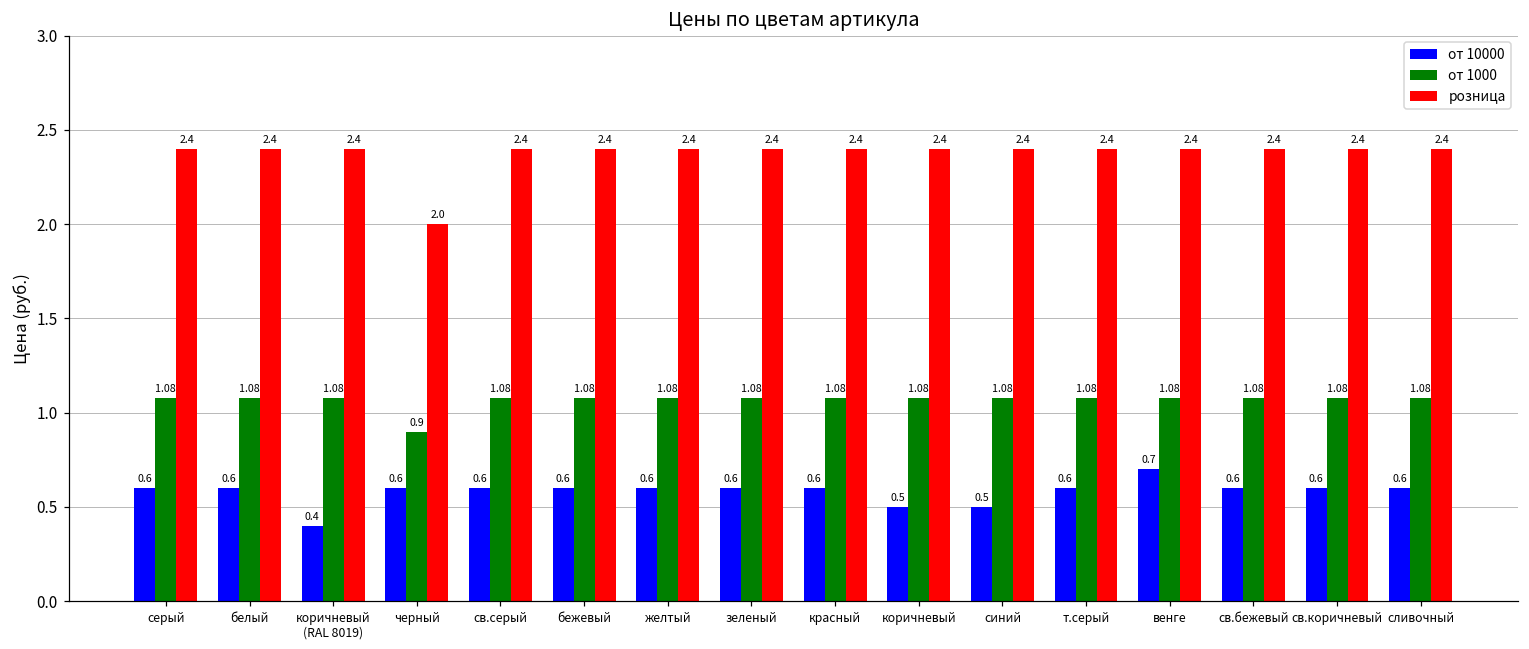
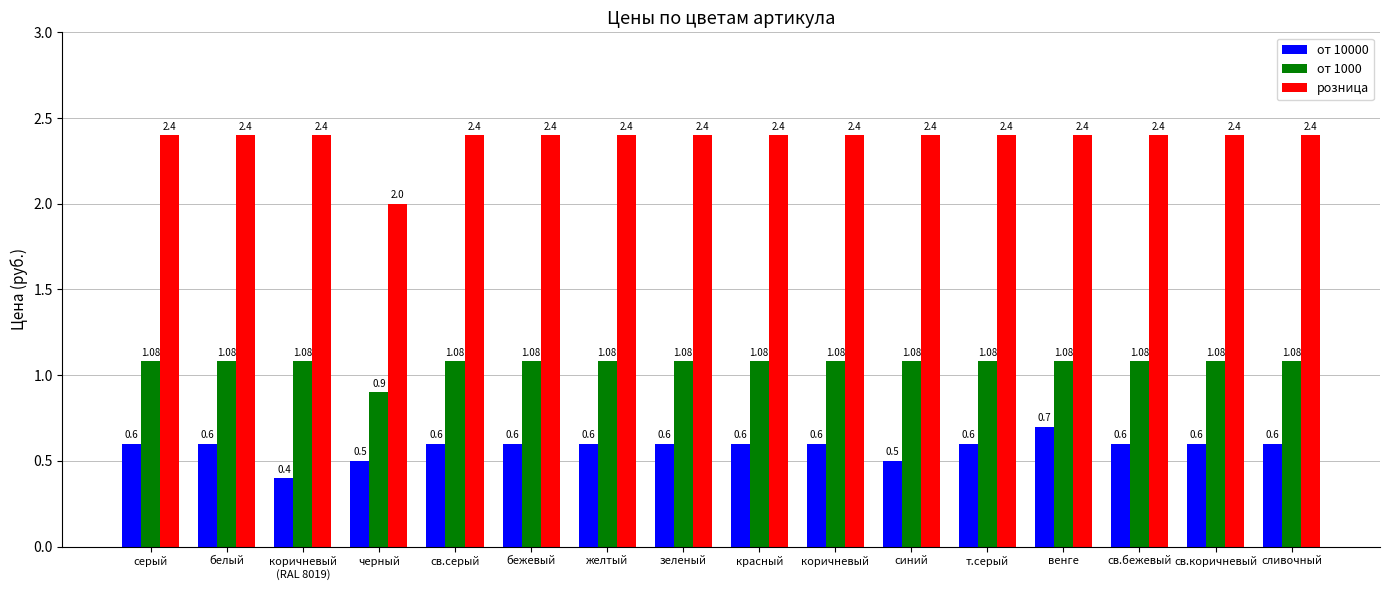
от 10000, черный: 0.6 -> 0.5
от 10000, коричневый: 0.5 -> 0.6
